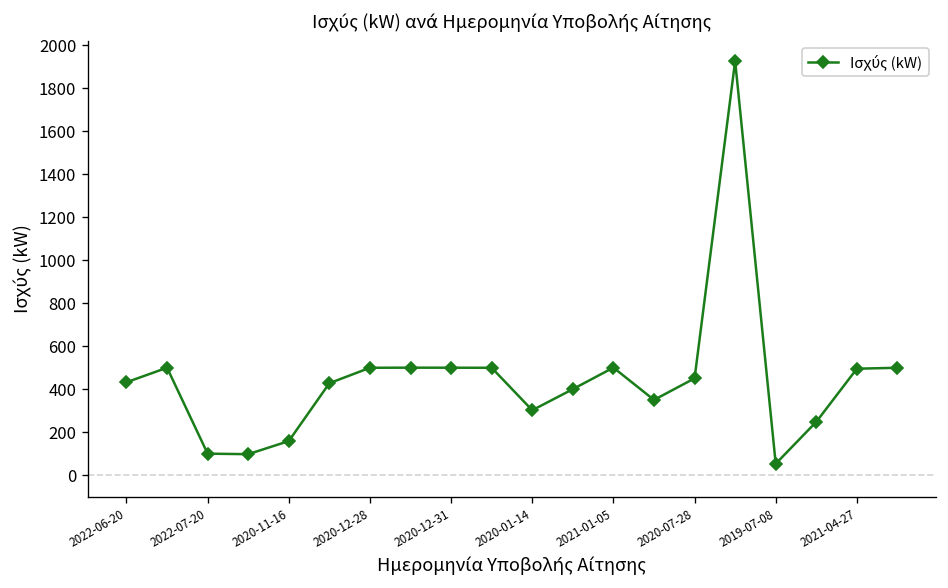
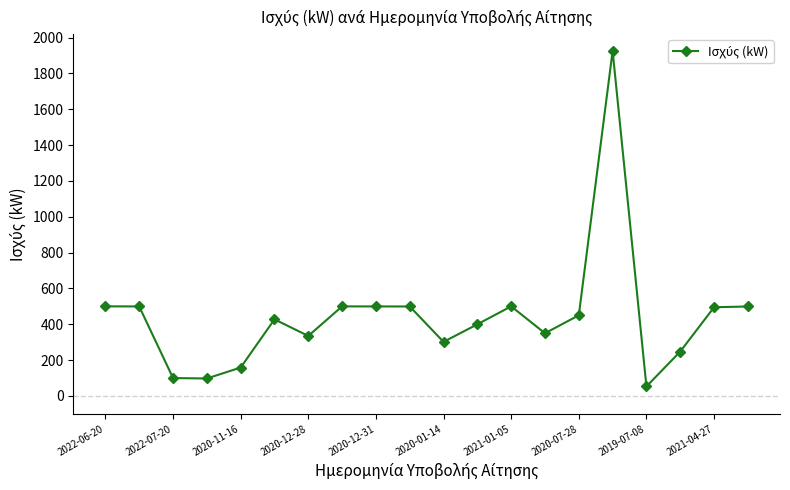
2022-06-20: 430 -> 500
2020-12-28: 500 -> 330
